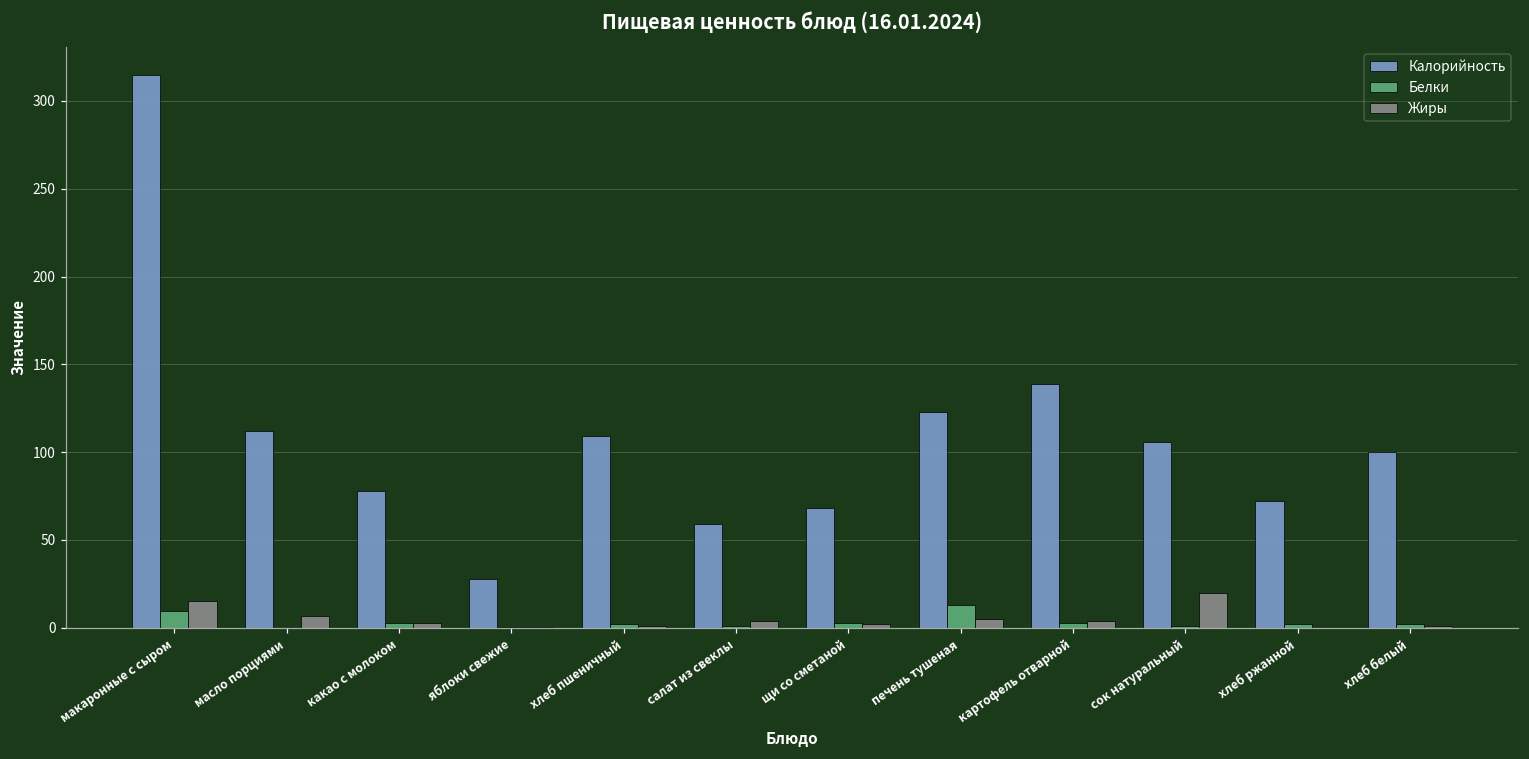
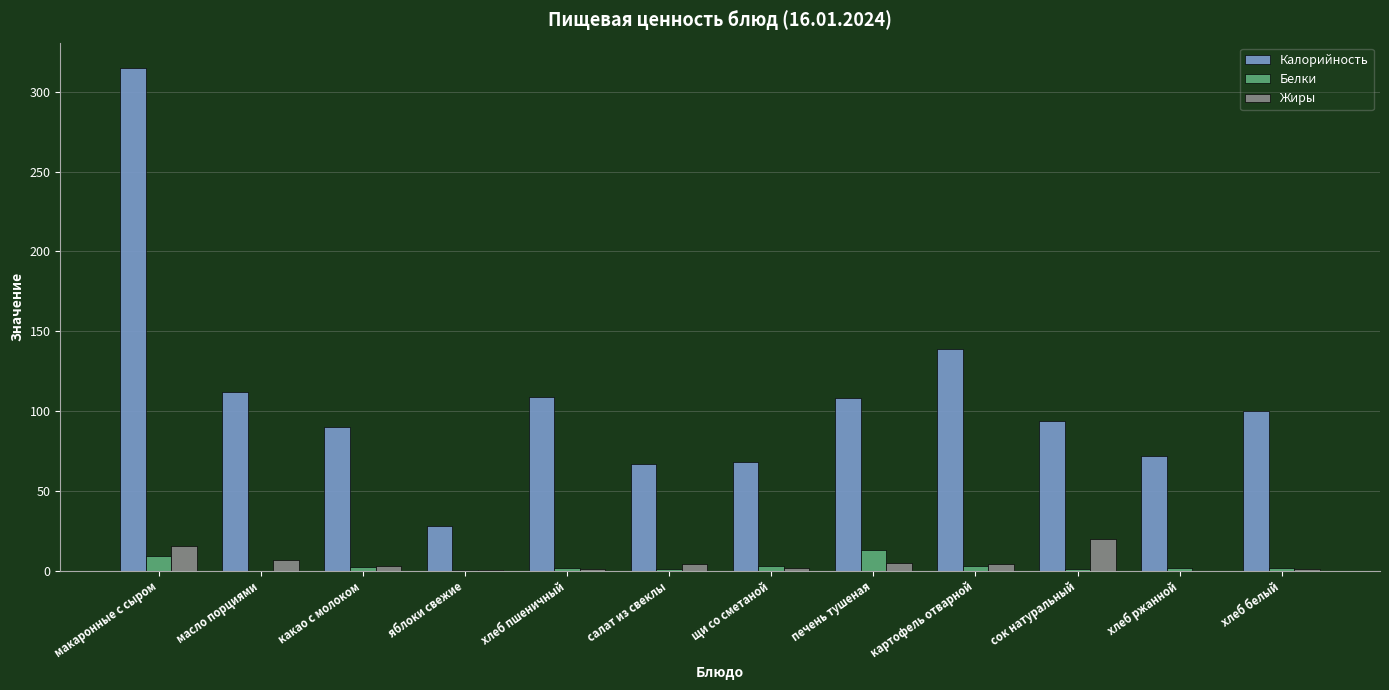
Калорийность, какао с молоком: 78 -> 90
Калорийность, салат из свеклы: 59 -> 67
Калорийность, печень тушеная: 123 -> 108
Калорийность, сок натуральный: 106 -> 94
